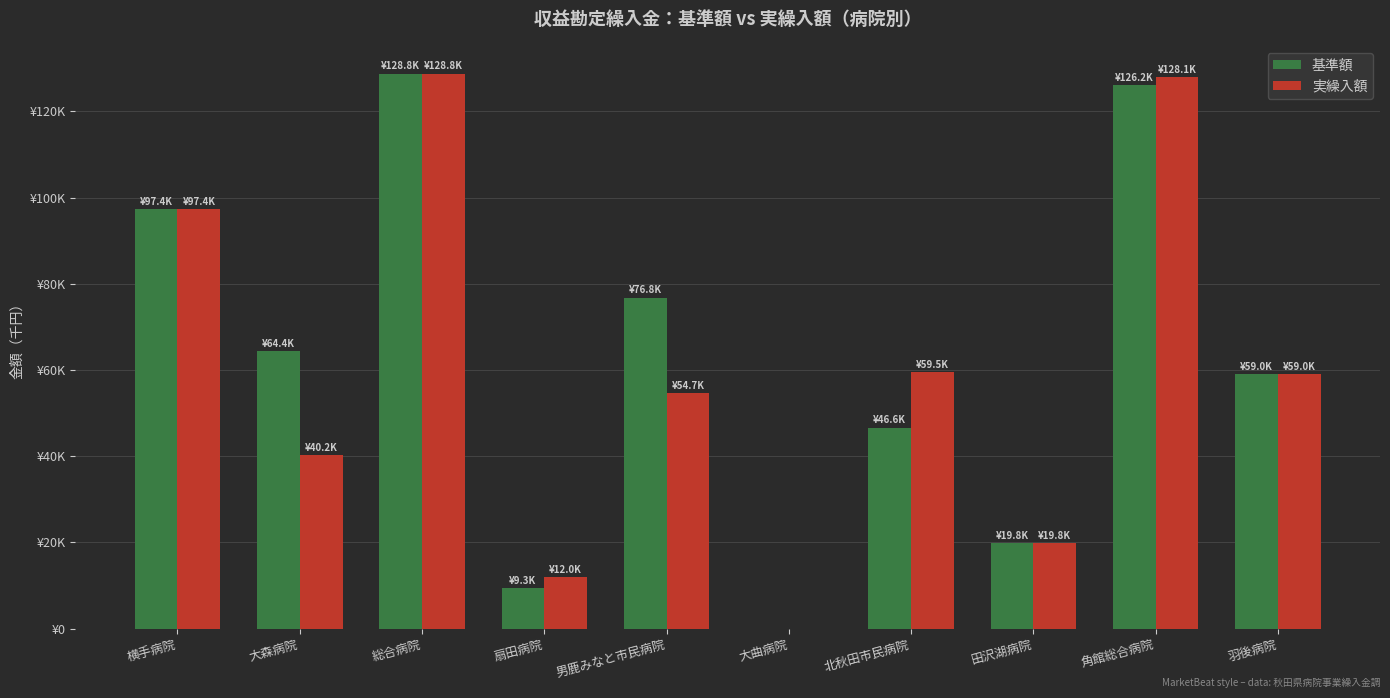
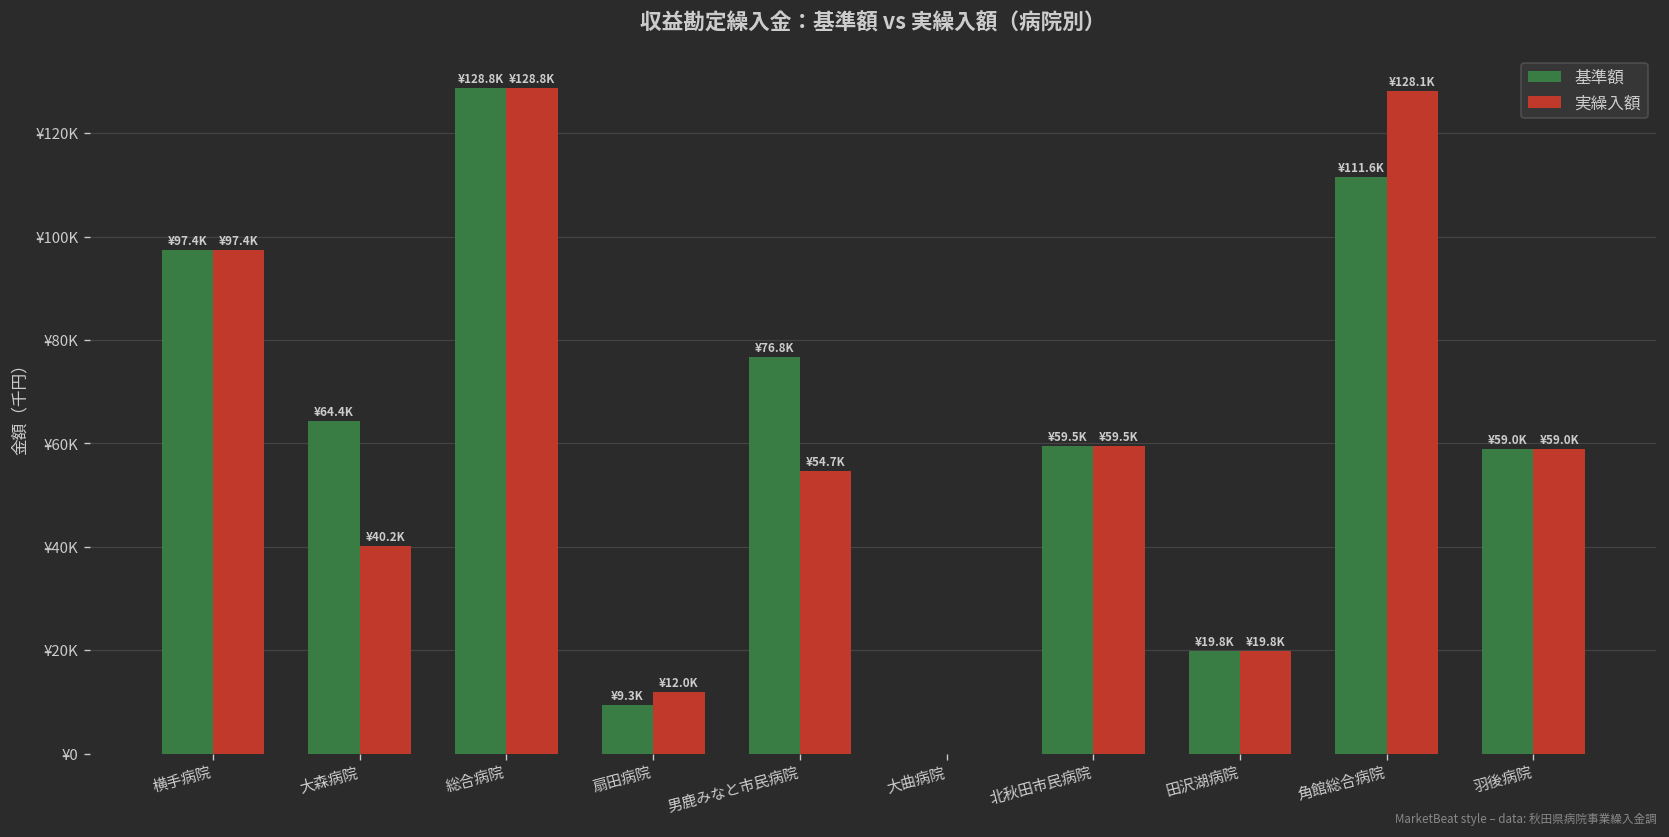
基準額, 北秋田市民病院: ¥46.6K -> ¥59.5K
基準額, 角館総合病院: ¥126.2K -> ¥111.6K
